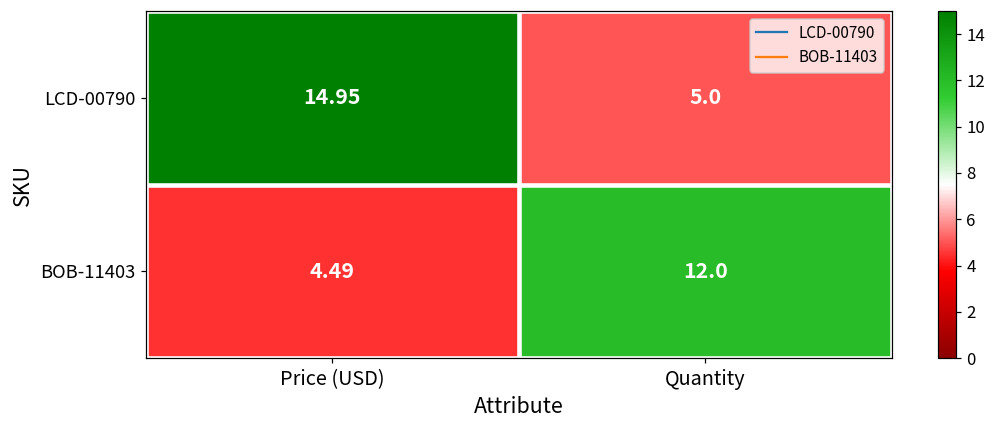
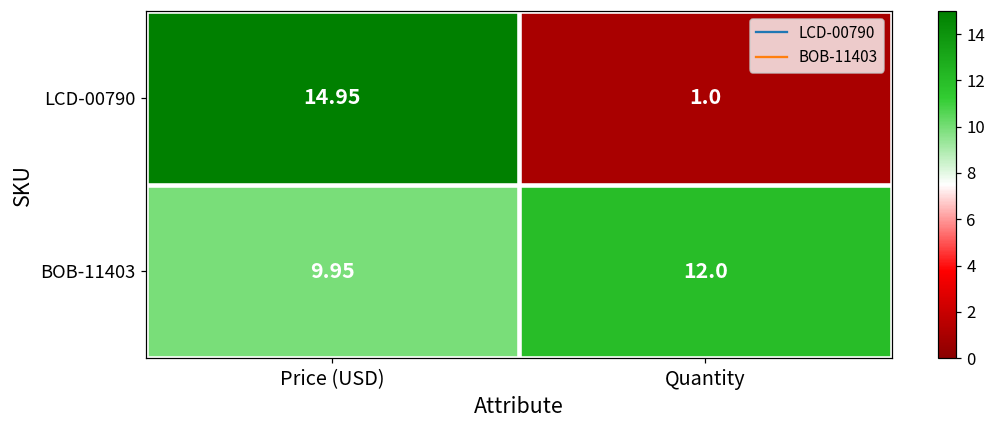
LCD-00790, Quantity: 5.0 -> 1.0
BOB-11403, Price (USD): 4.49 -> 9.95
